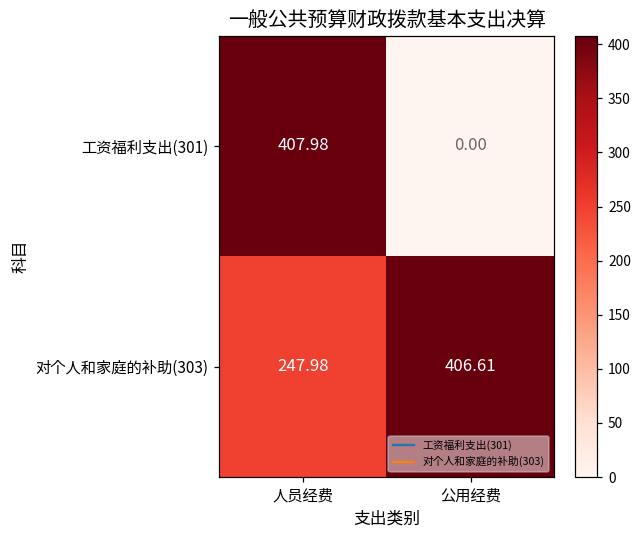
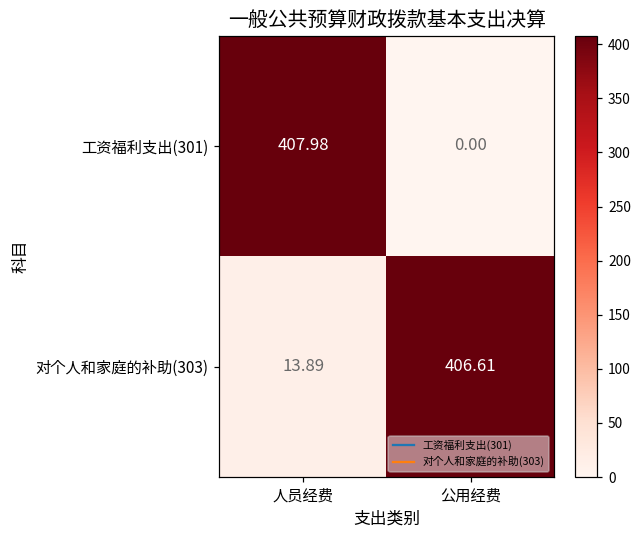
对个人和家庭的补助(303), 人员经费: 247.98 -> 13.89
